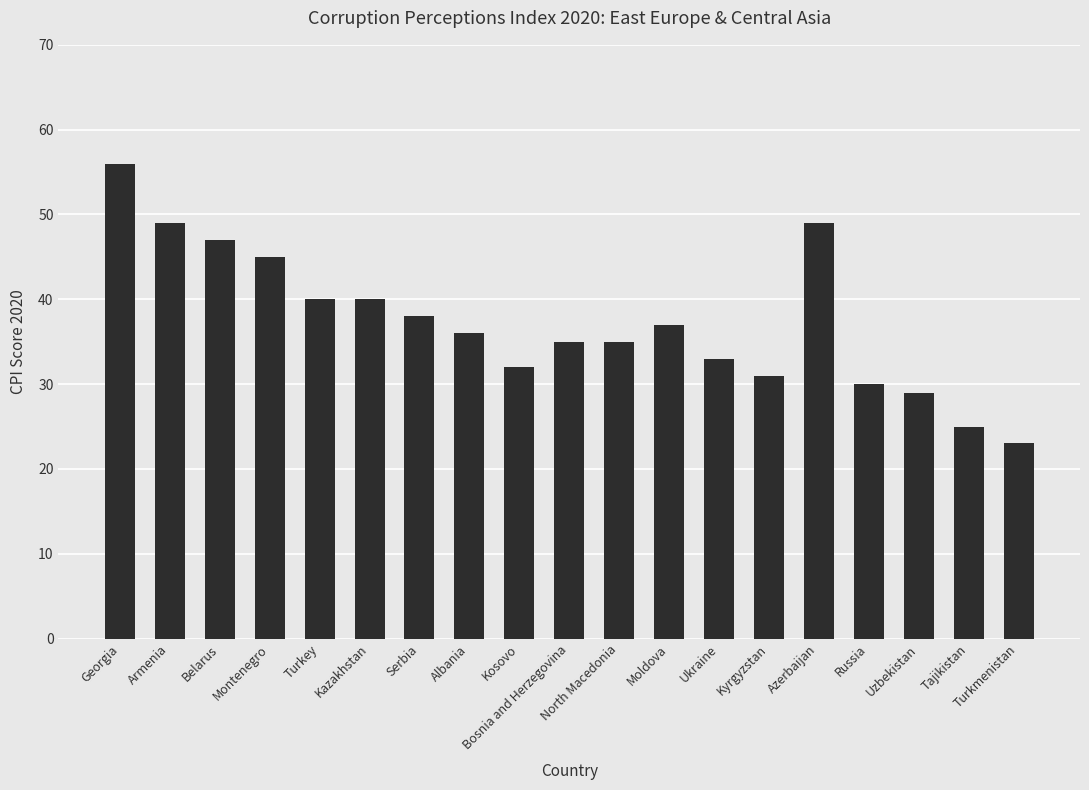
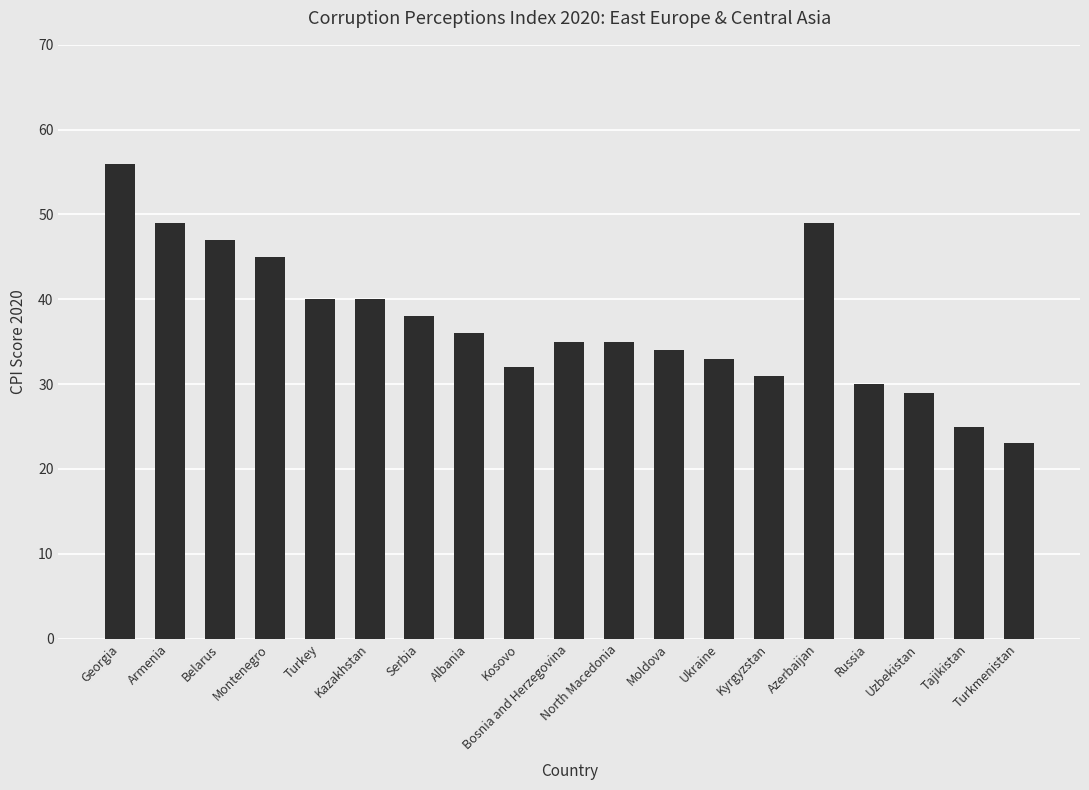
Moldova: 37 -> 34
